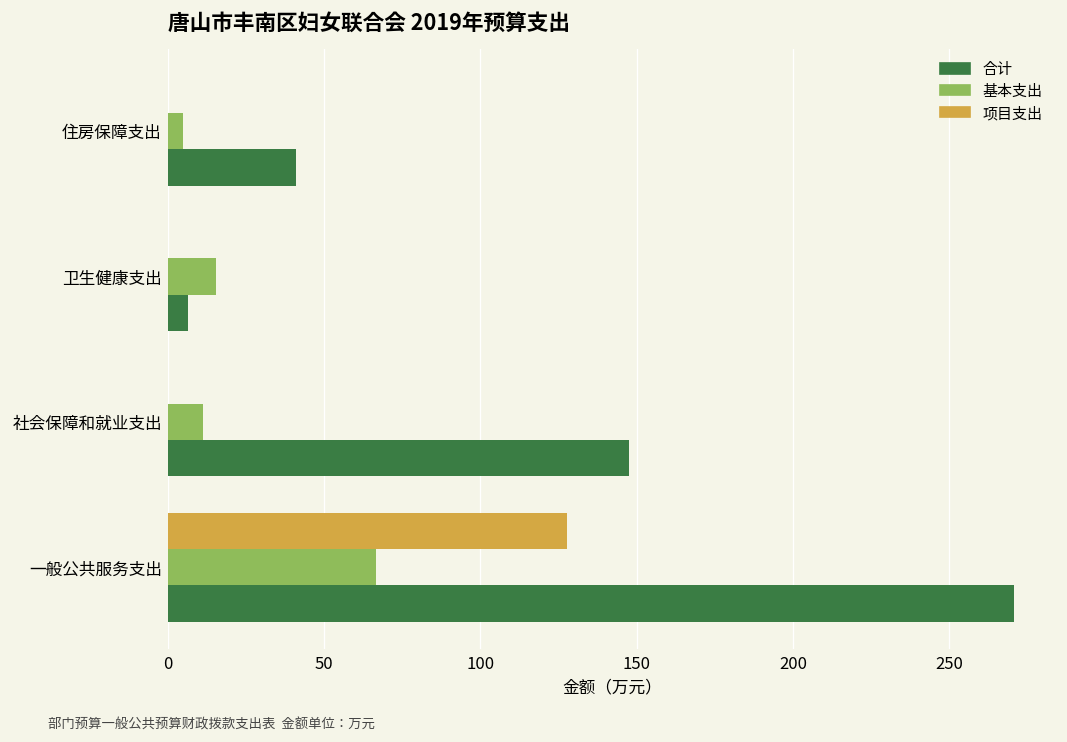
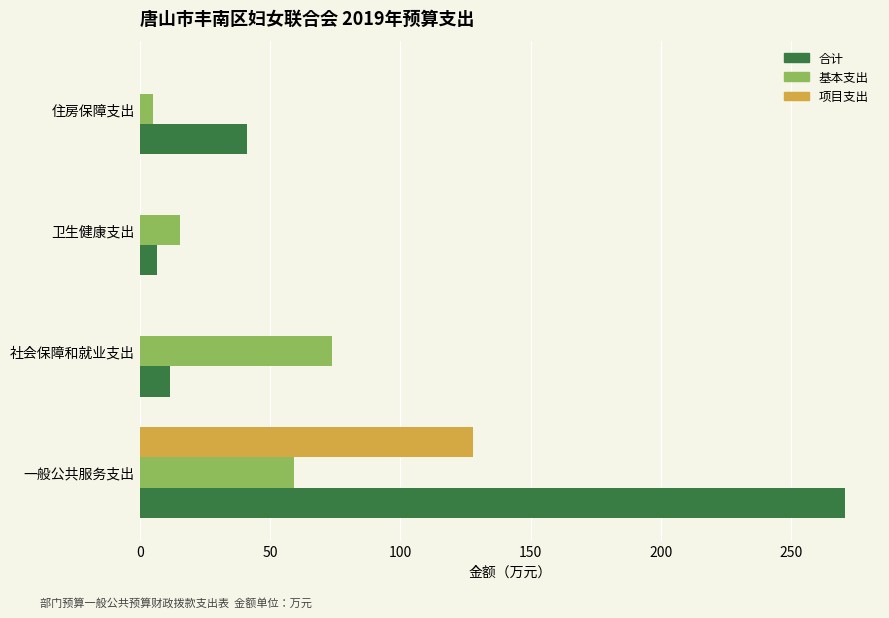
基本支出, 社会保障和就业支出: 11 -> 74
合计, 社会保障和就业支出: 147 -> 11
基本支出, 一般公共服务支出: 67 -> 59
